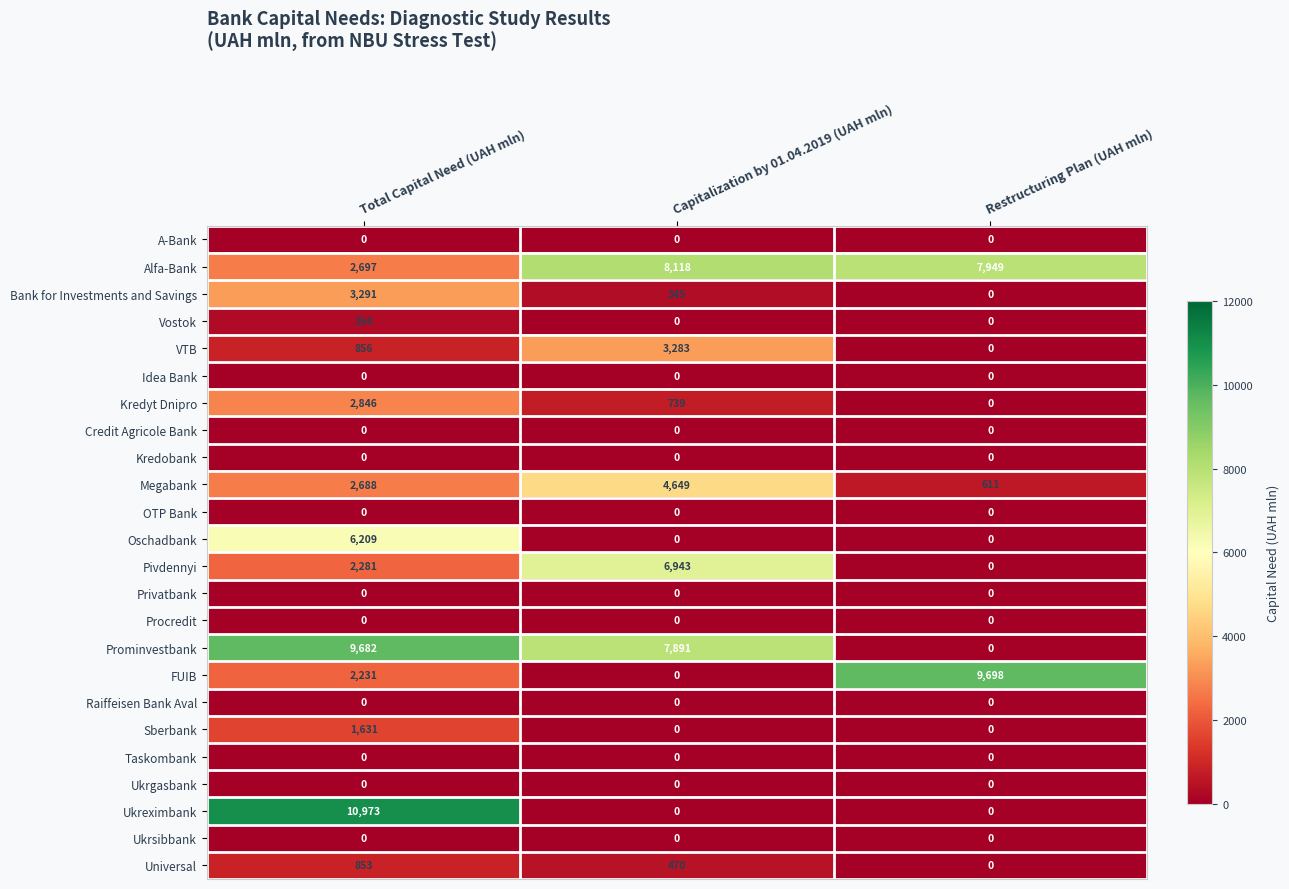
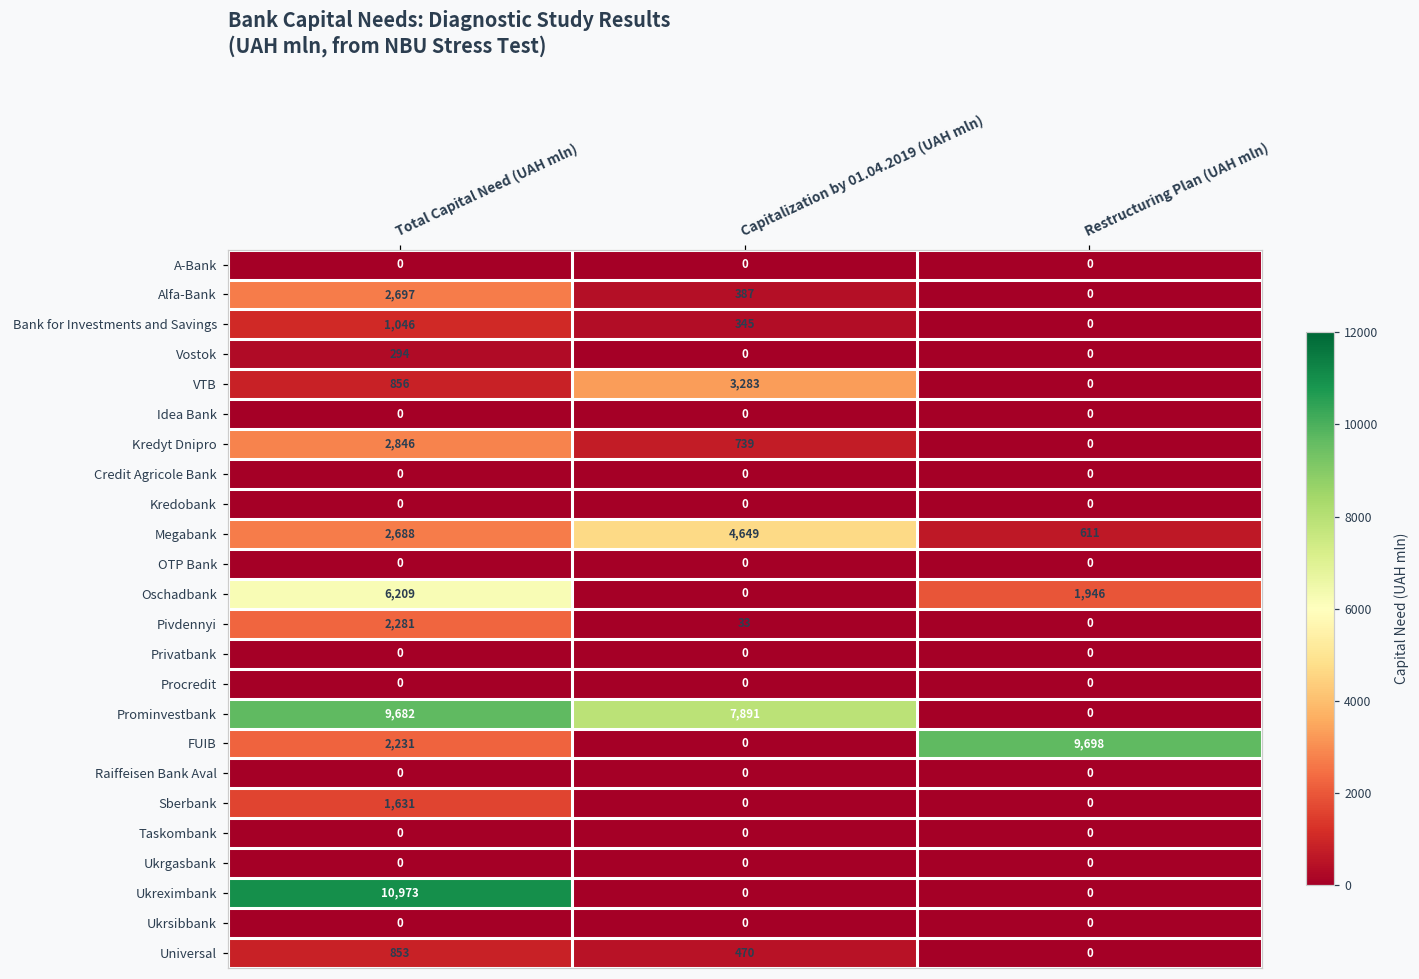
Alfa-Bank, Capitalization by 01.04.2019 (UAH mln): 8,118 -> 387
Alfa-Bank, Restructuring Plan (UAH mln): 7,949 -> 0
Bank for Investments and Savings, Total Capital Need (UAH mln): 3,291 -> 1,046
Oschadbank, Restructuring Plan (UAH mln): 0 -> 1,946
Pivdennyi, Capitalization by 01.04.2019 (UAH mln): 6,943 -> 33
